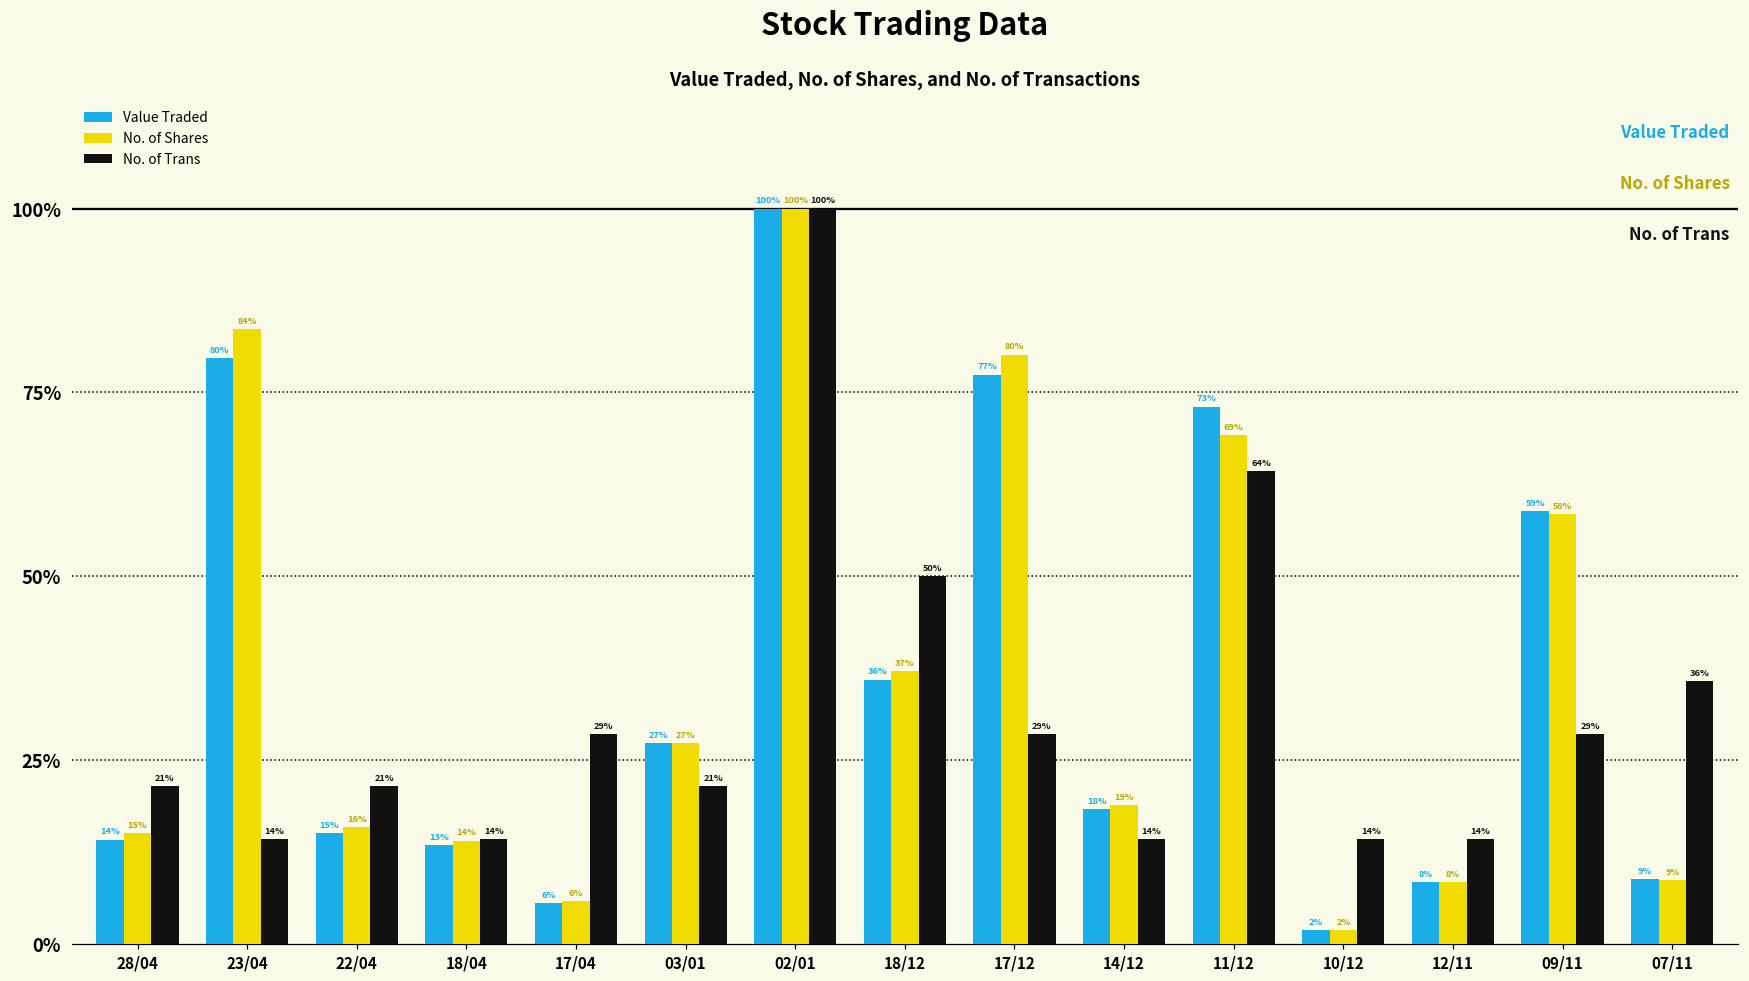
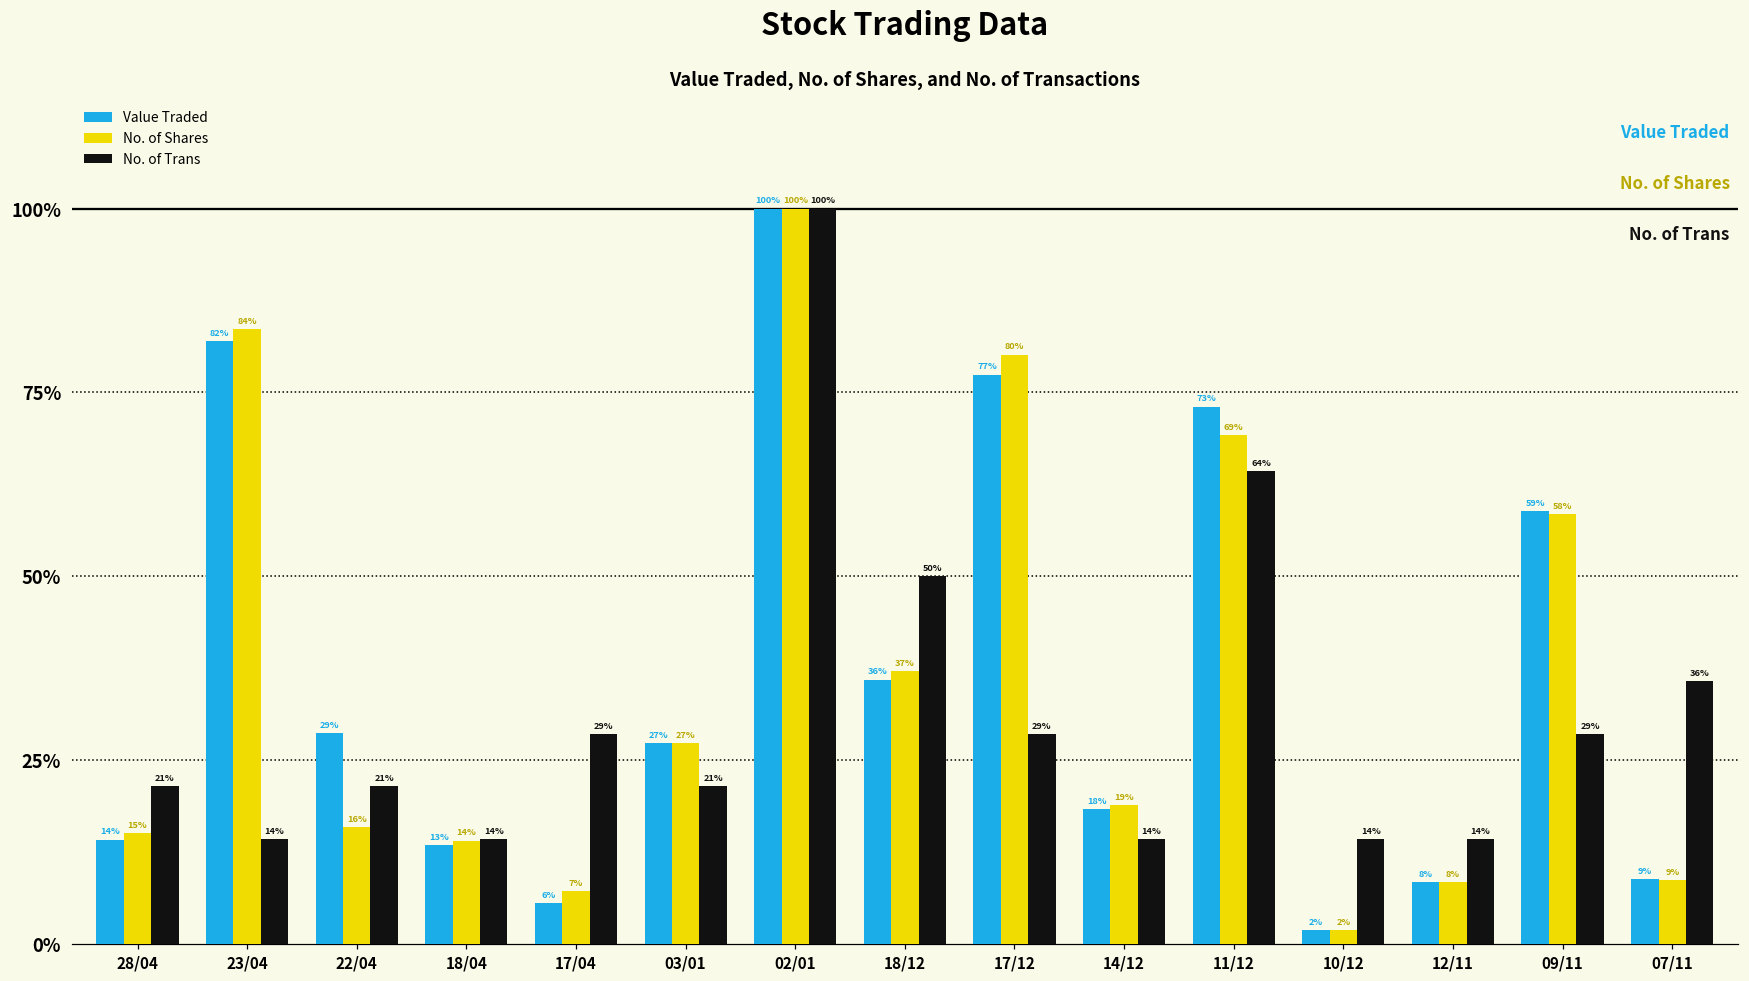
Value Traded, 23/04: 80% -> 82%
Value Traded, 22/04: 15% -> 29%
No. of Shares, 17/04: 6% -> 7%
